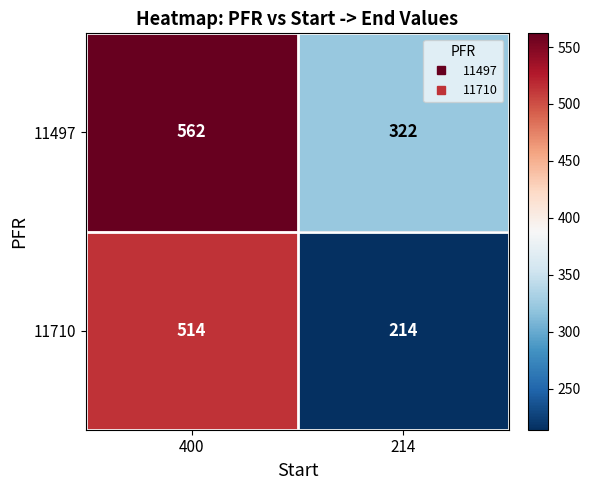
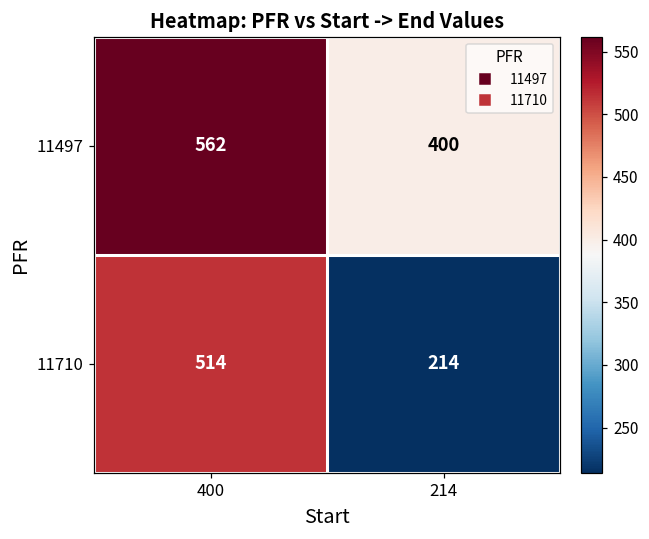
11497, 214: 322 -> 400
